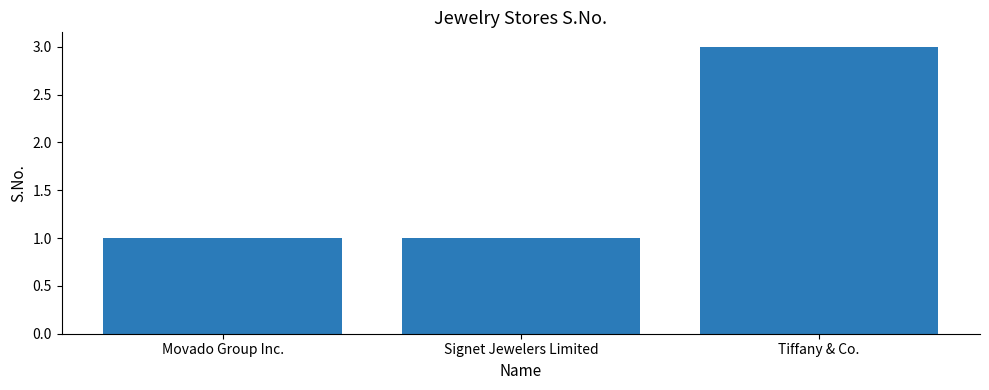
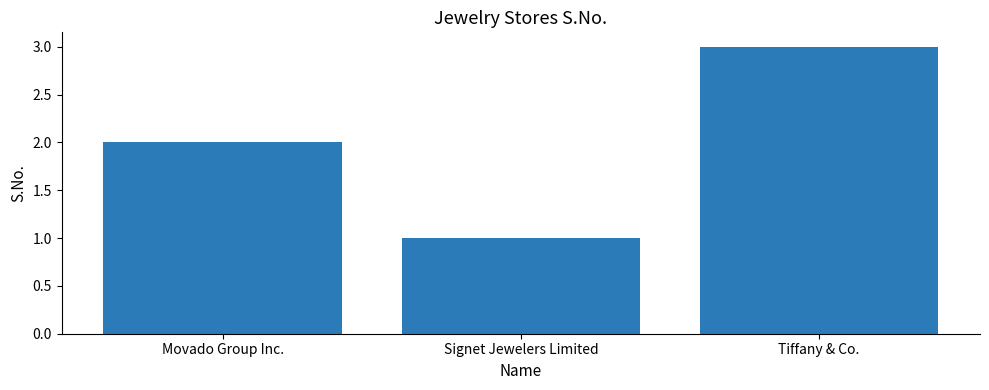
Movado Group Inc.: 1 -> 2
